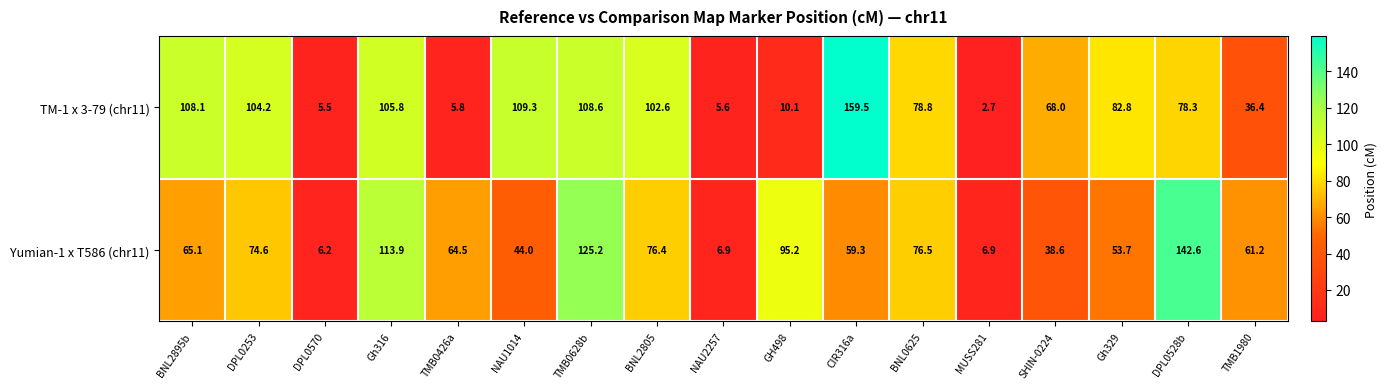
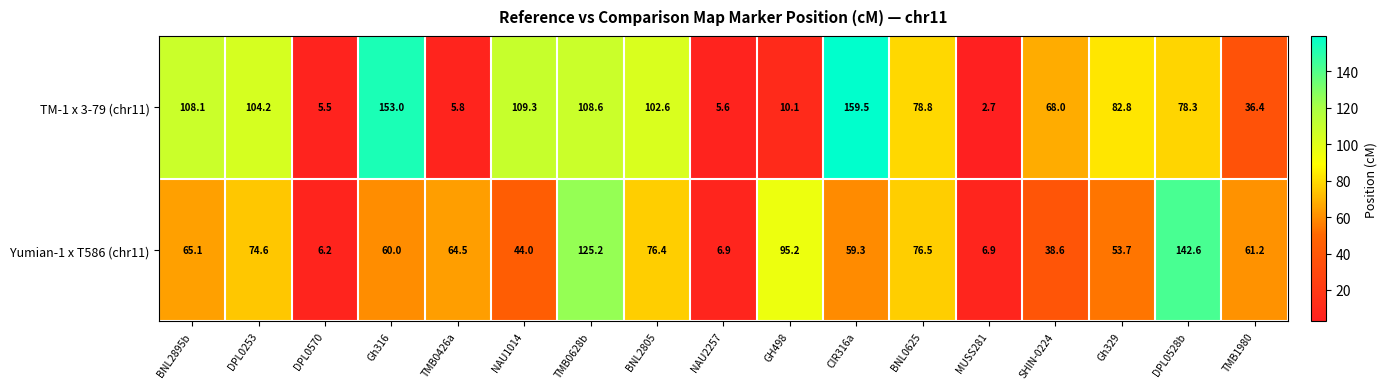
TM-1 x 3-79 (chr11), Gh316: 105.8 -> 153.0
Yumian-1 x T586 (chr11), Gh316: 113.9 -> 60.0
